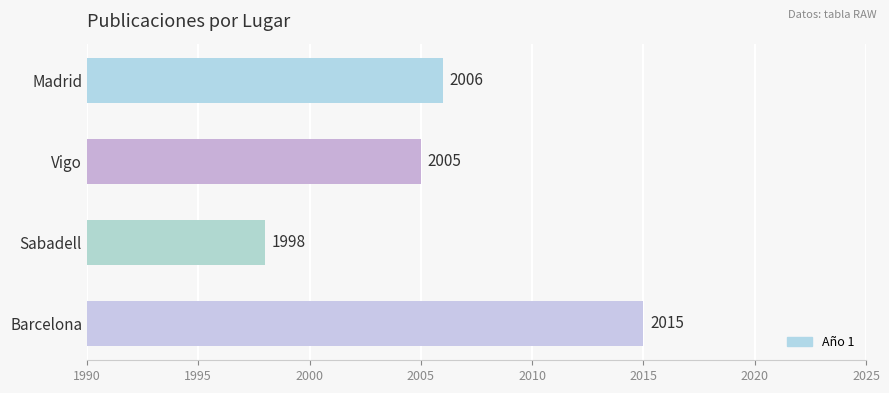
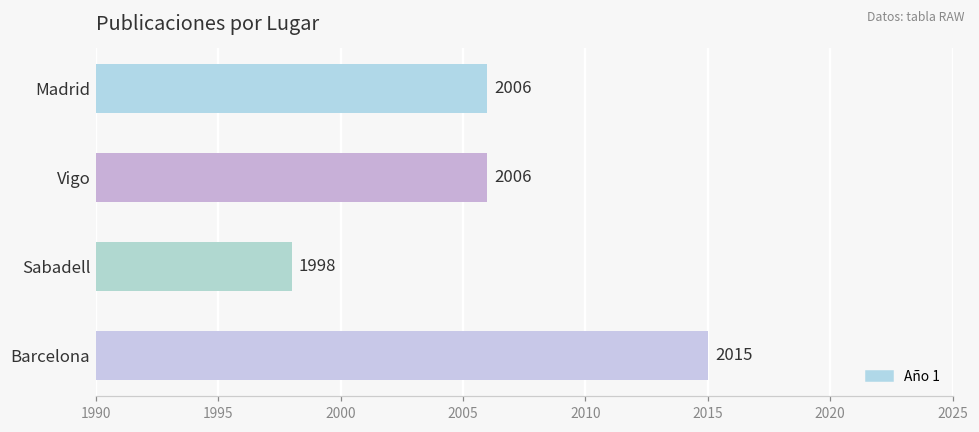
Vigo: 2005 -> 2006
